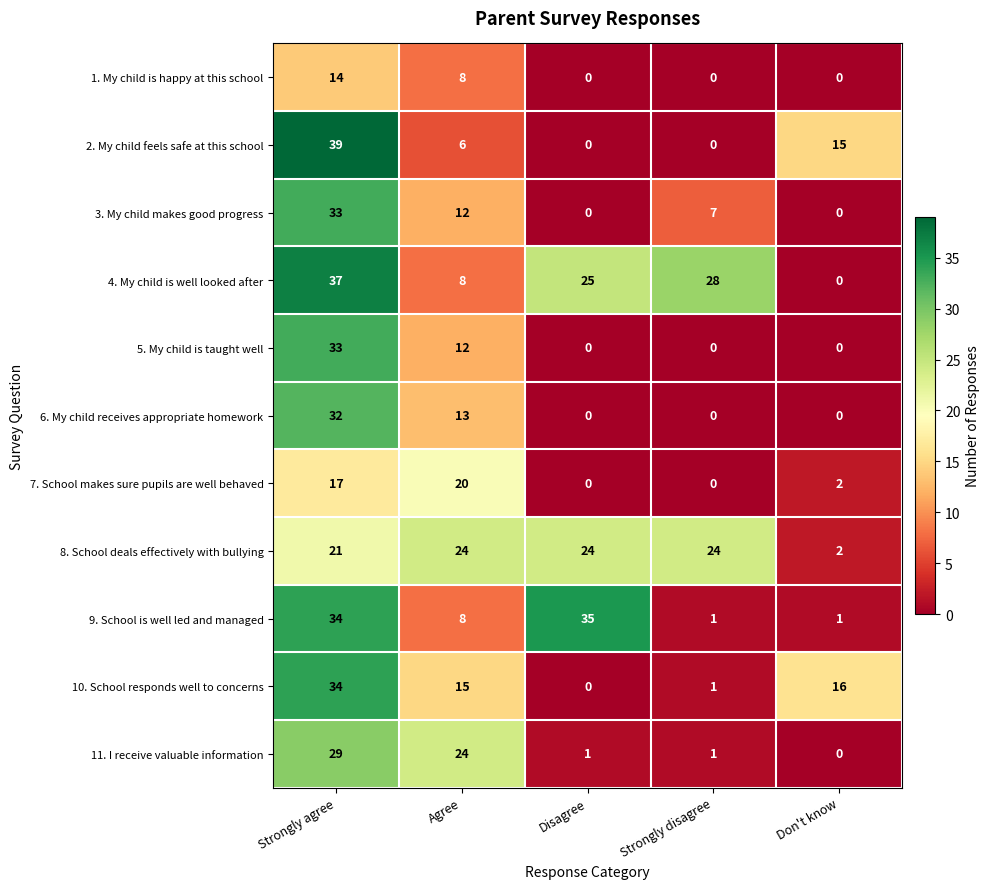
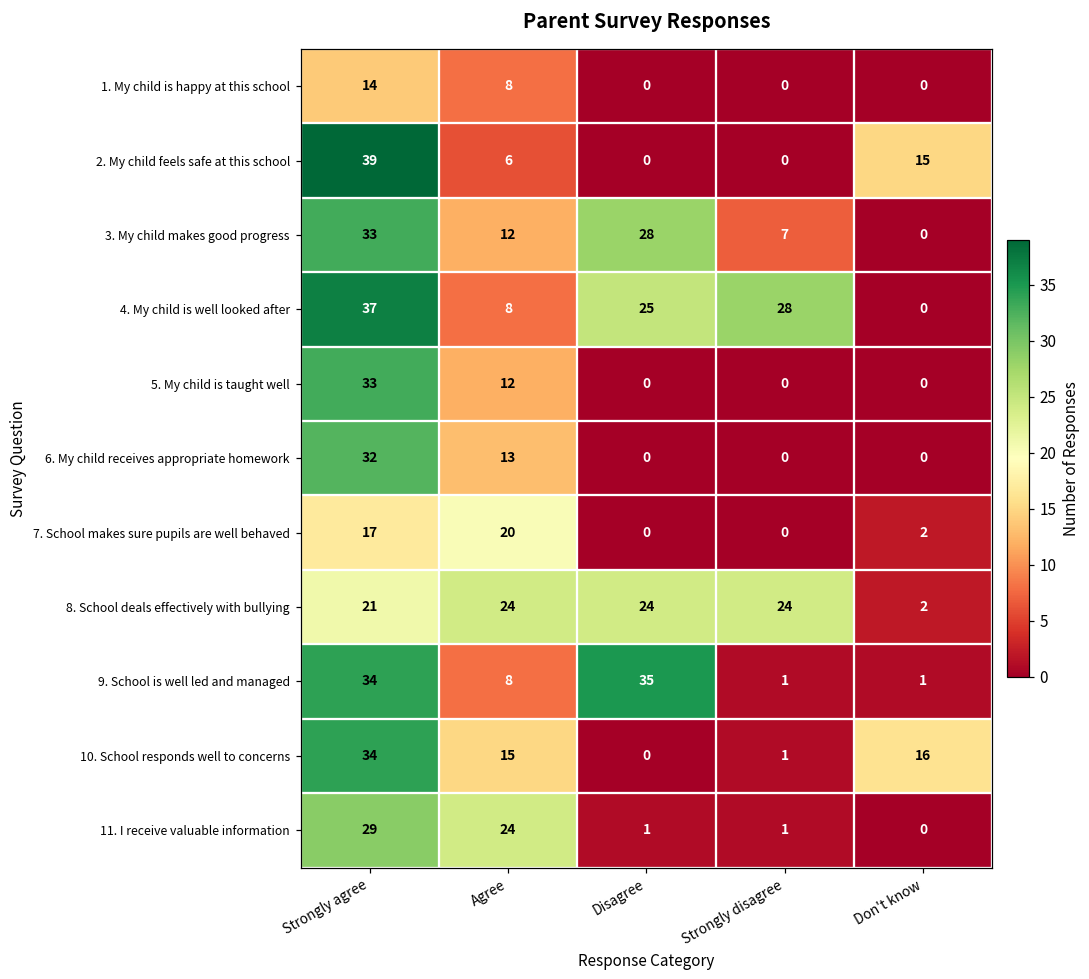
3. My child makes good progress, Disagree: 0 -> 28
